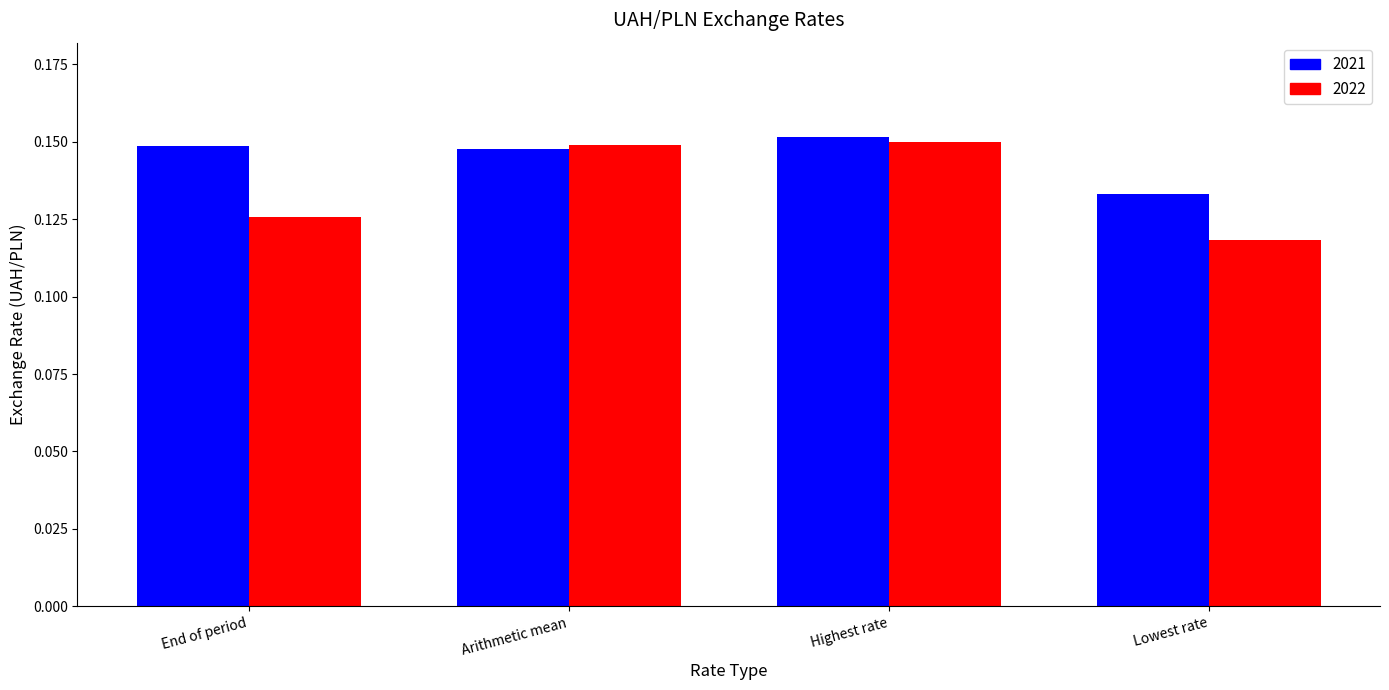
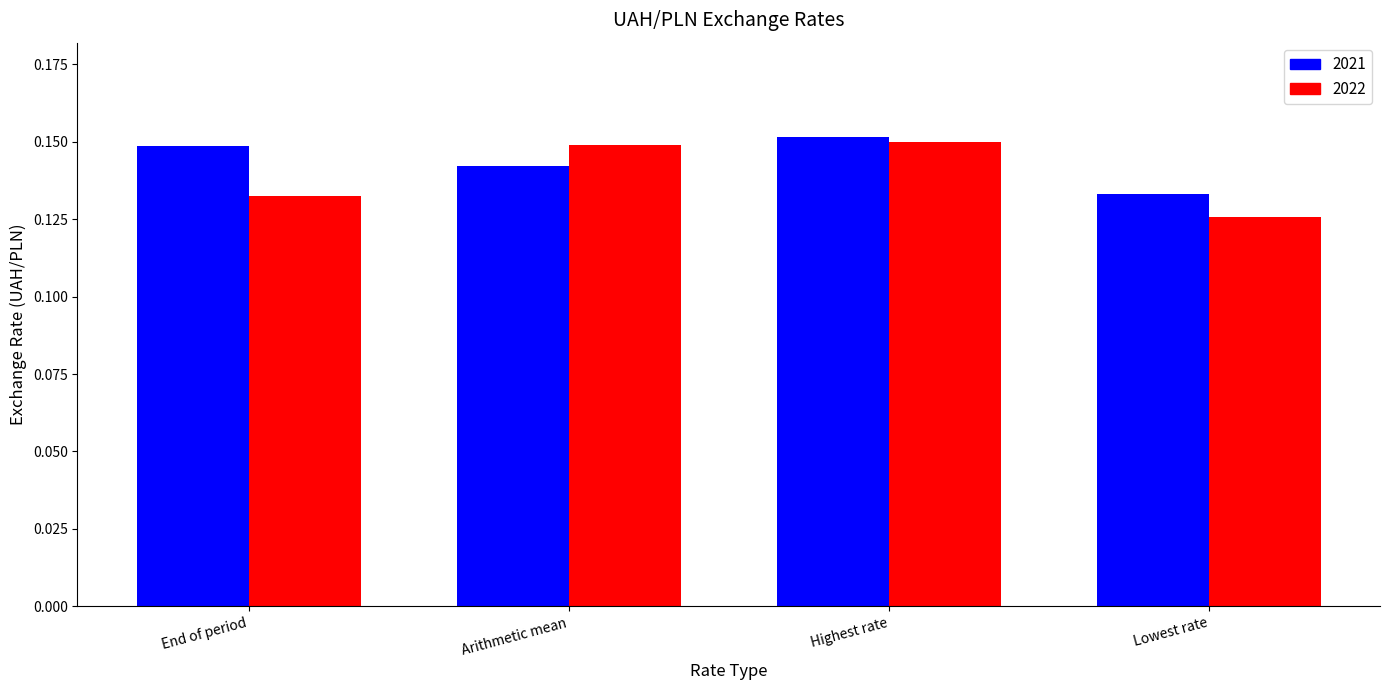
2022, End of period: 0.126 -> 0.132
2021, Arithmetic mean: 0.148 -> 0.142
2022, Lowest rate: 0.118 -> 0.126
